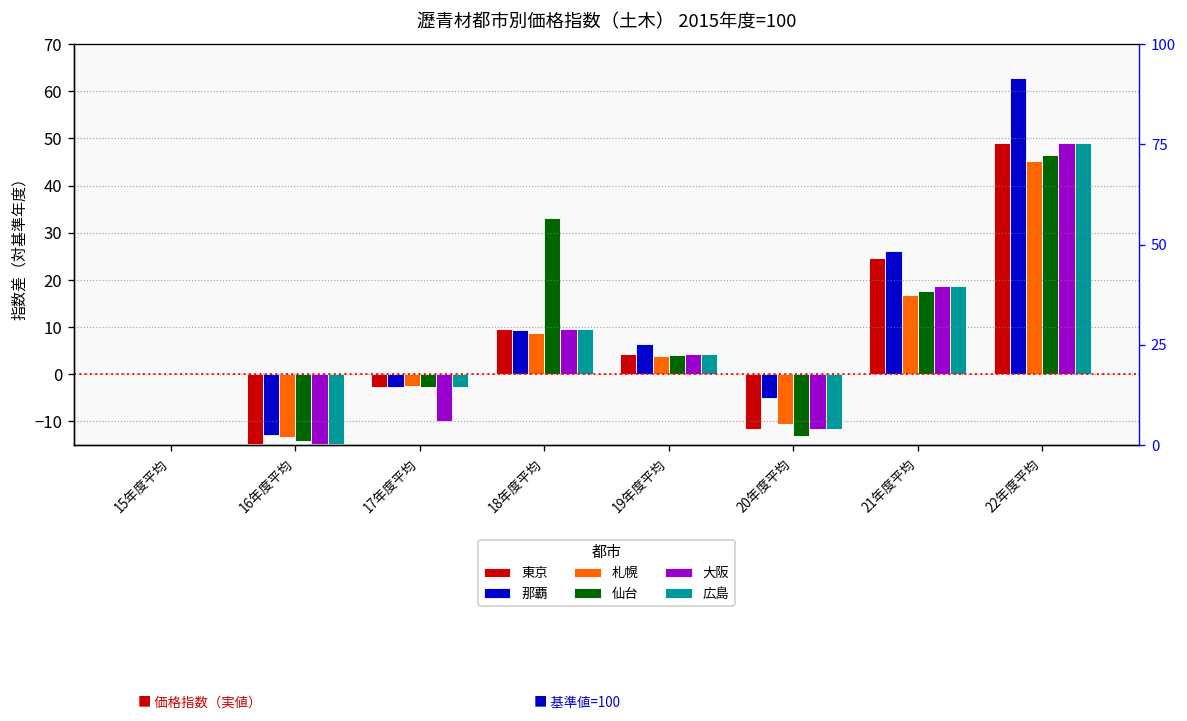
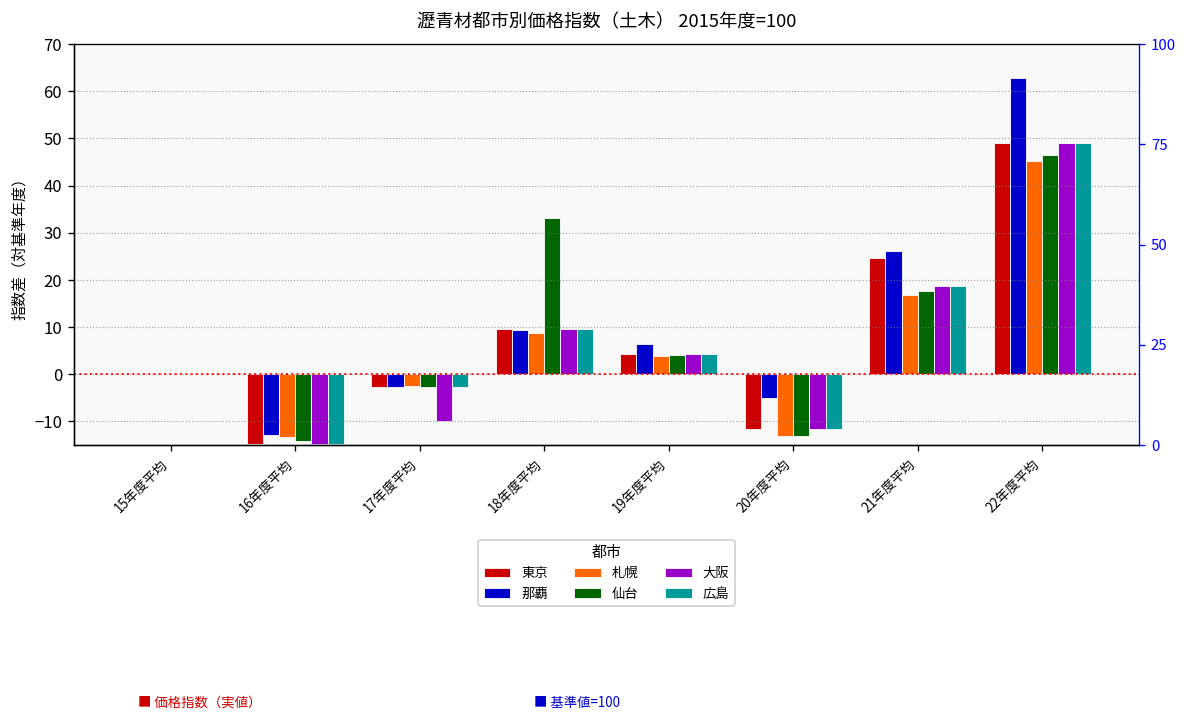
札幌, 20年度平均: -11 -> -13
